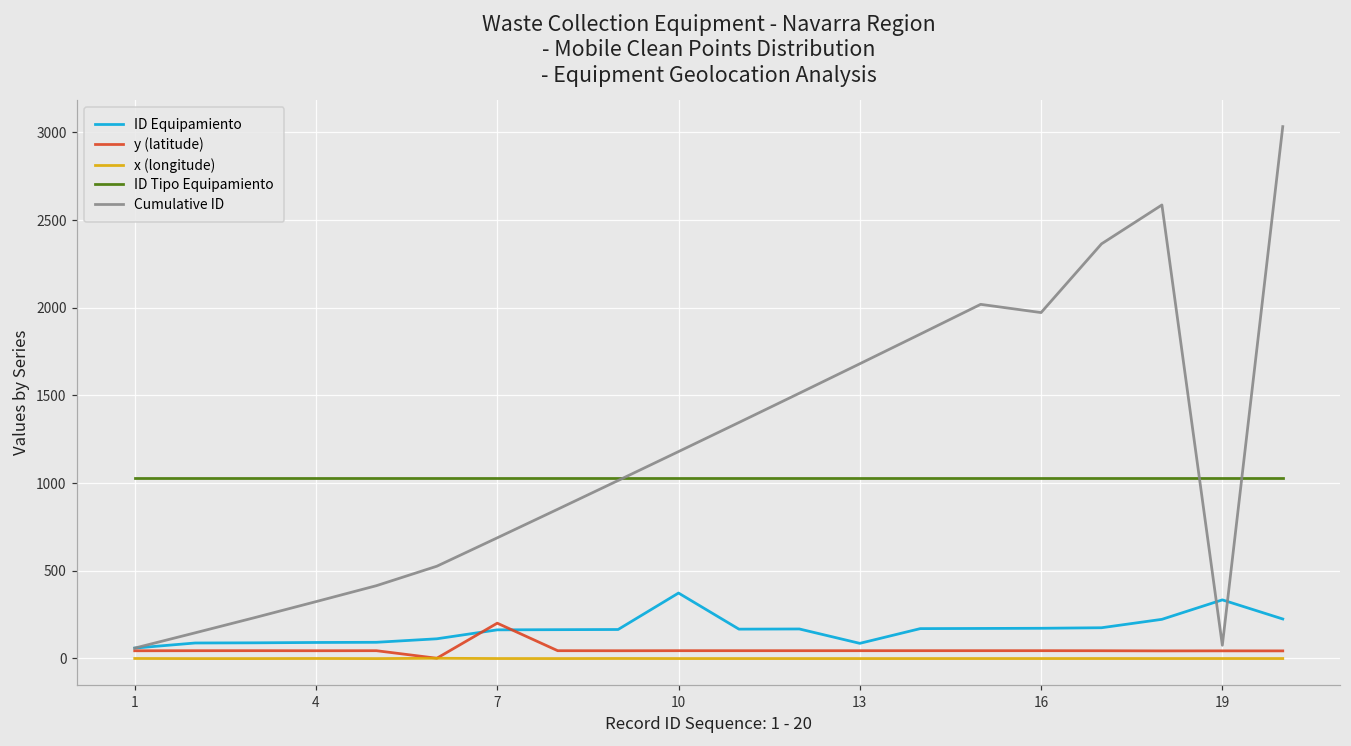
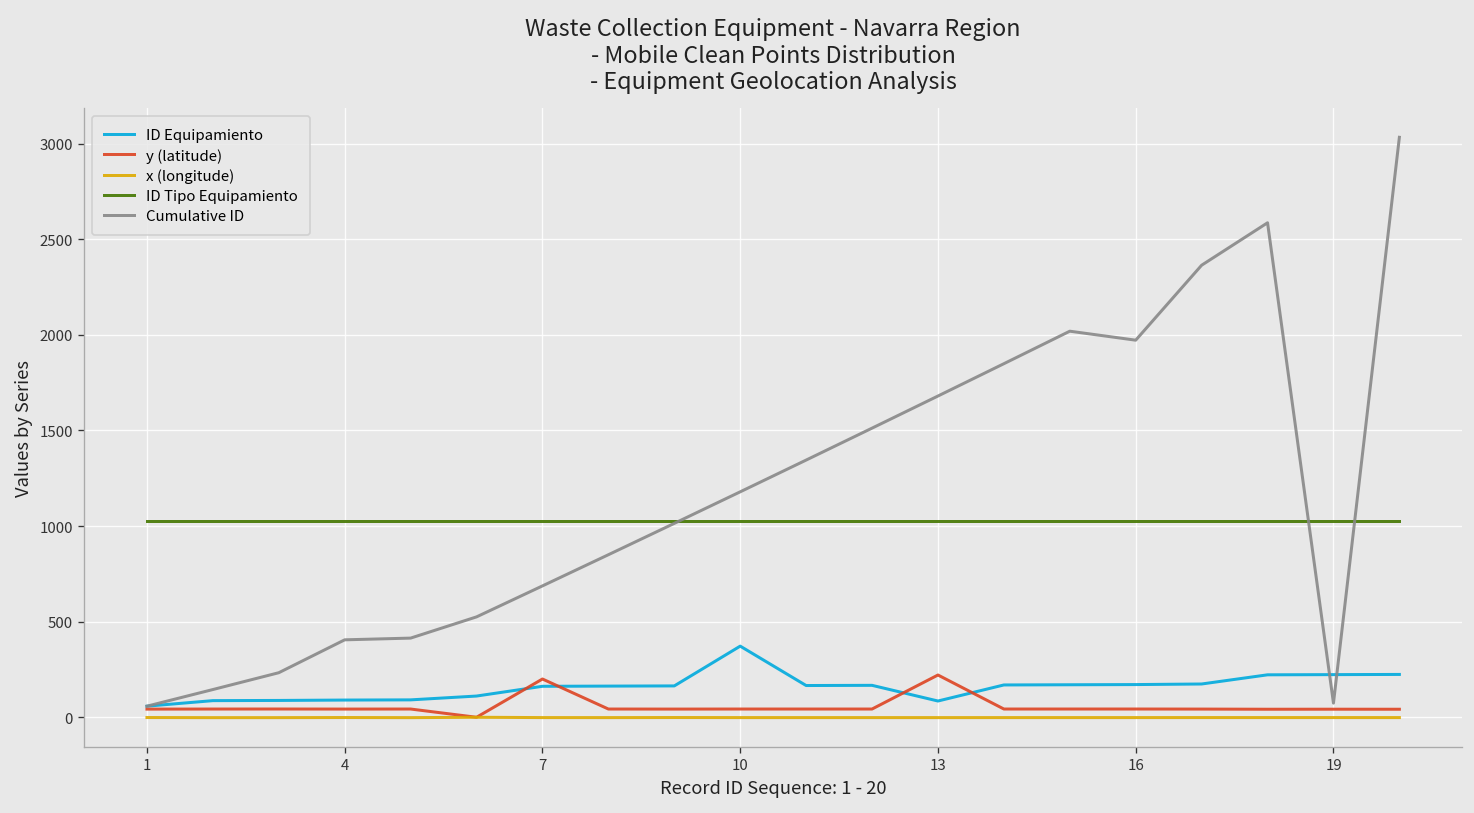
Cumulative ID, 4: 320 -> 410
y (latitude), 13: 40 -> 220
ID Equipamiento, 19: 330 -> 220
